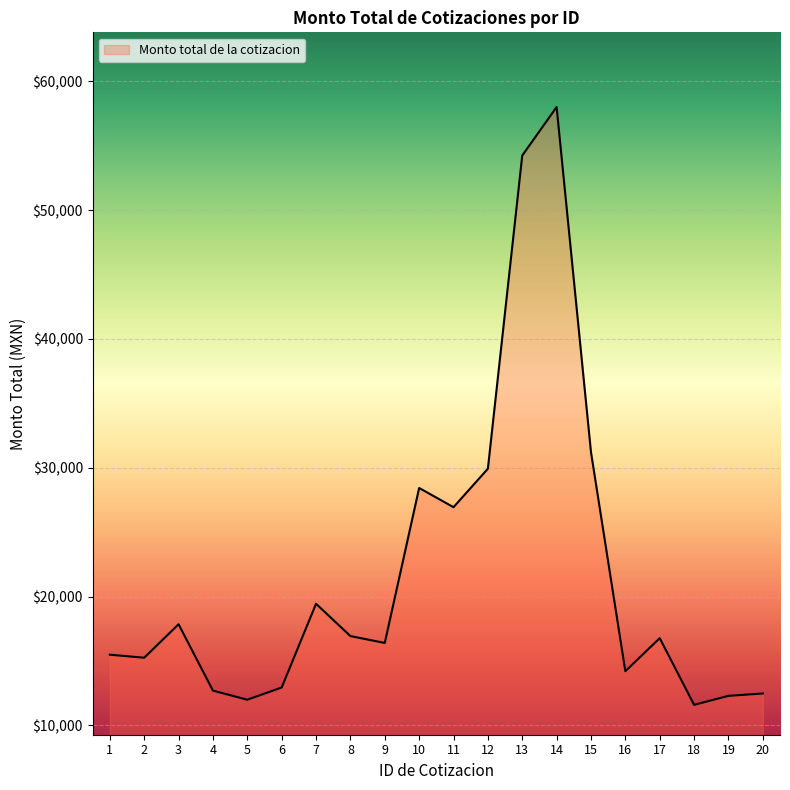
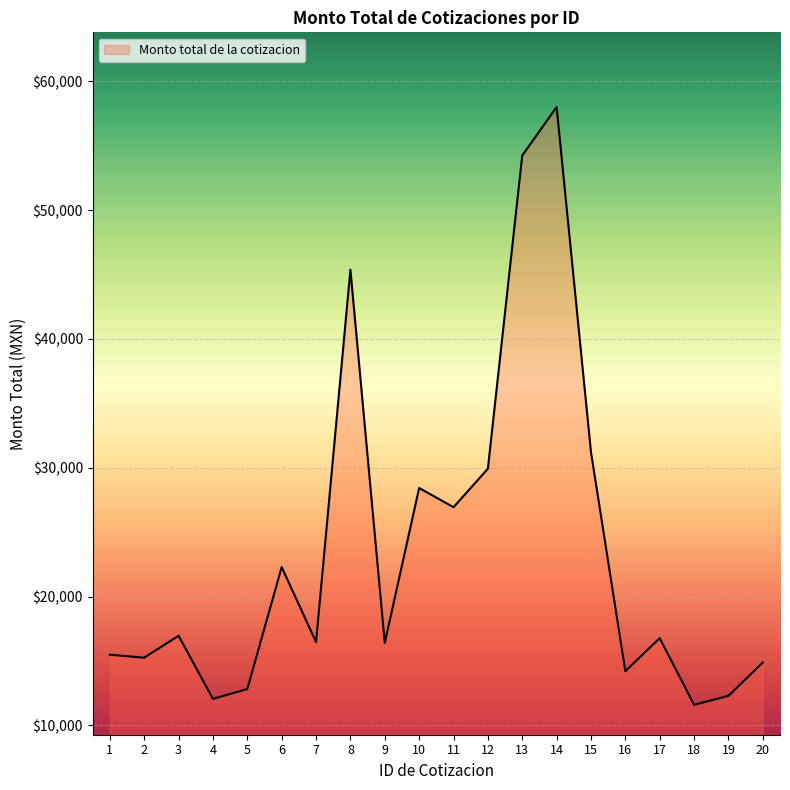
3: $17,900 -> $17,000
4: $12,700 -> $12,100
5: $12,000 -> $12,800
6: $12,900 -> $22,300
7: $19,400 -> $16,500
8: $16,900 -> $45,400
20: $12,500 -> $14,900
